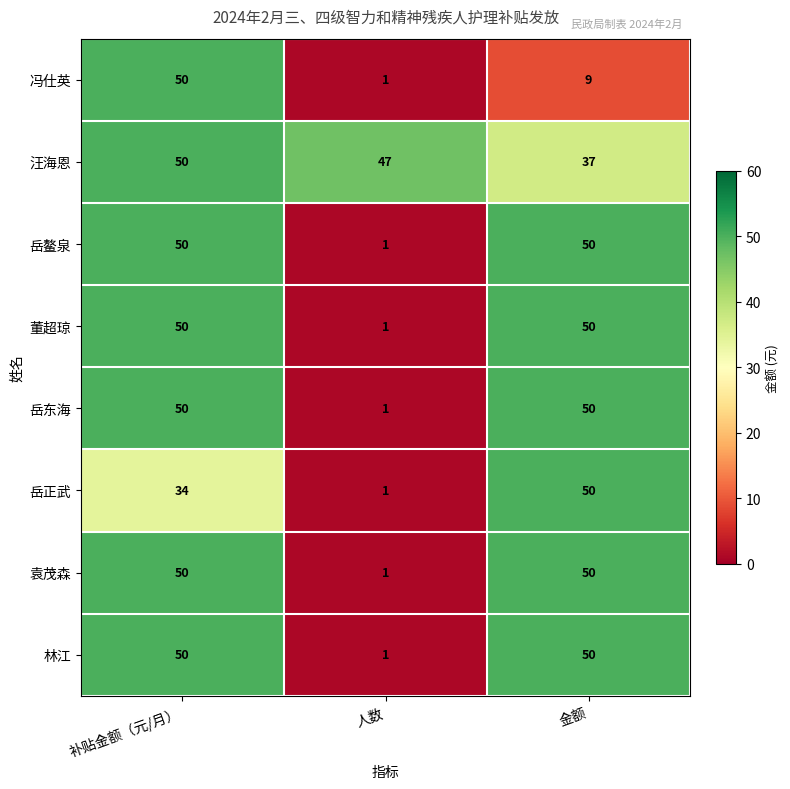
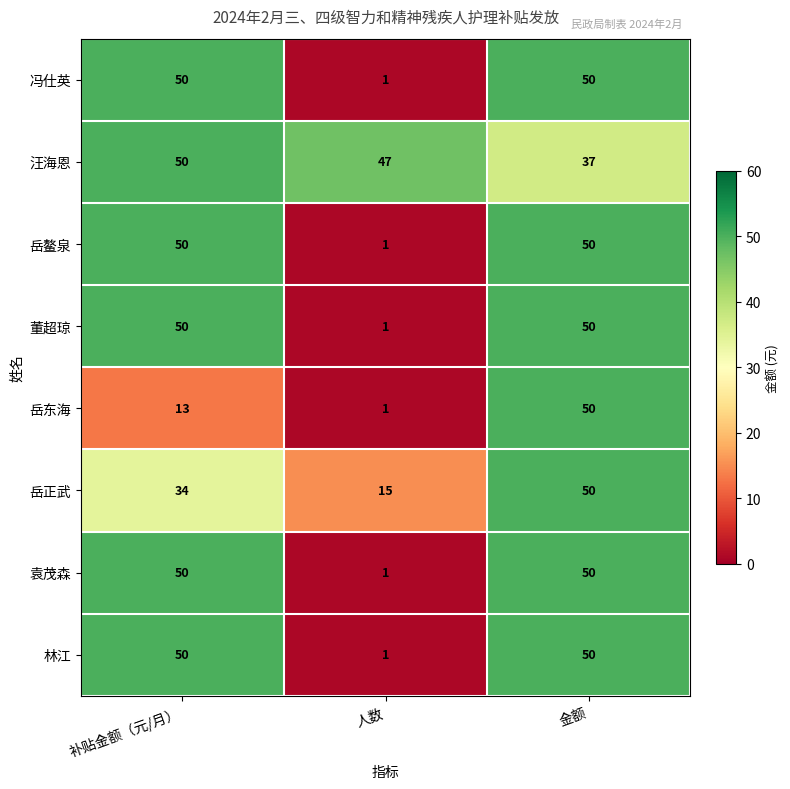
冯仕英, 金额: 9 -> 50
岳东海, 补贴金额（元/月）: 50 -> 13
岳正武, 人数: 1 -> 15
